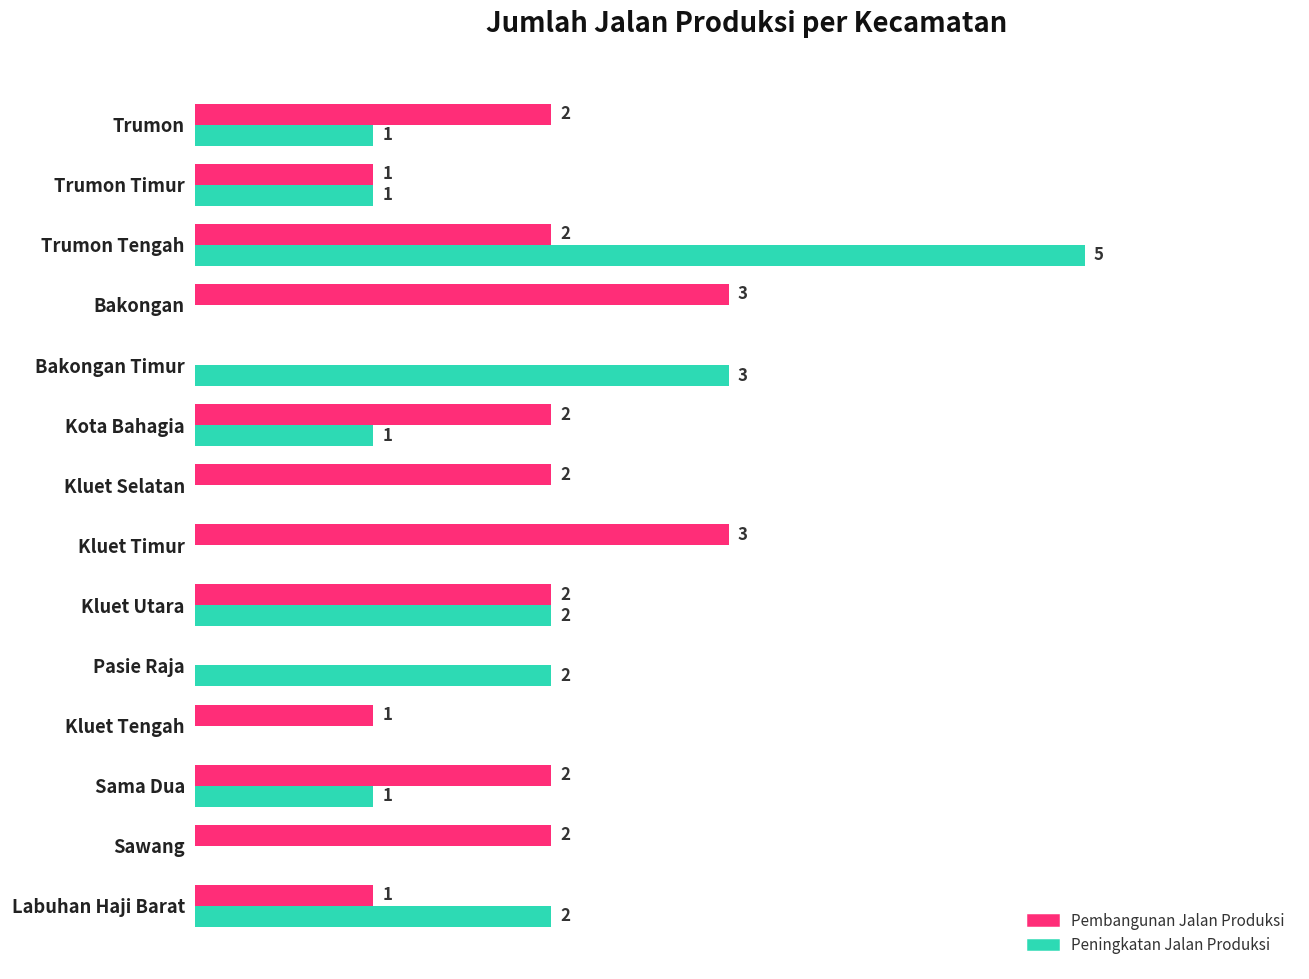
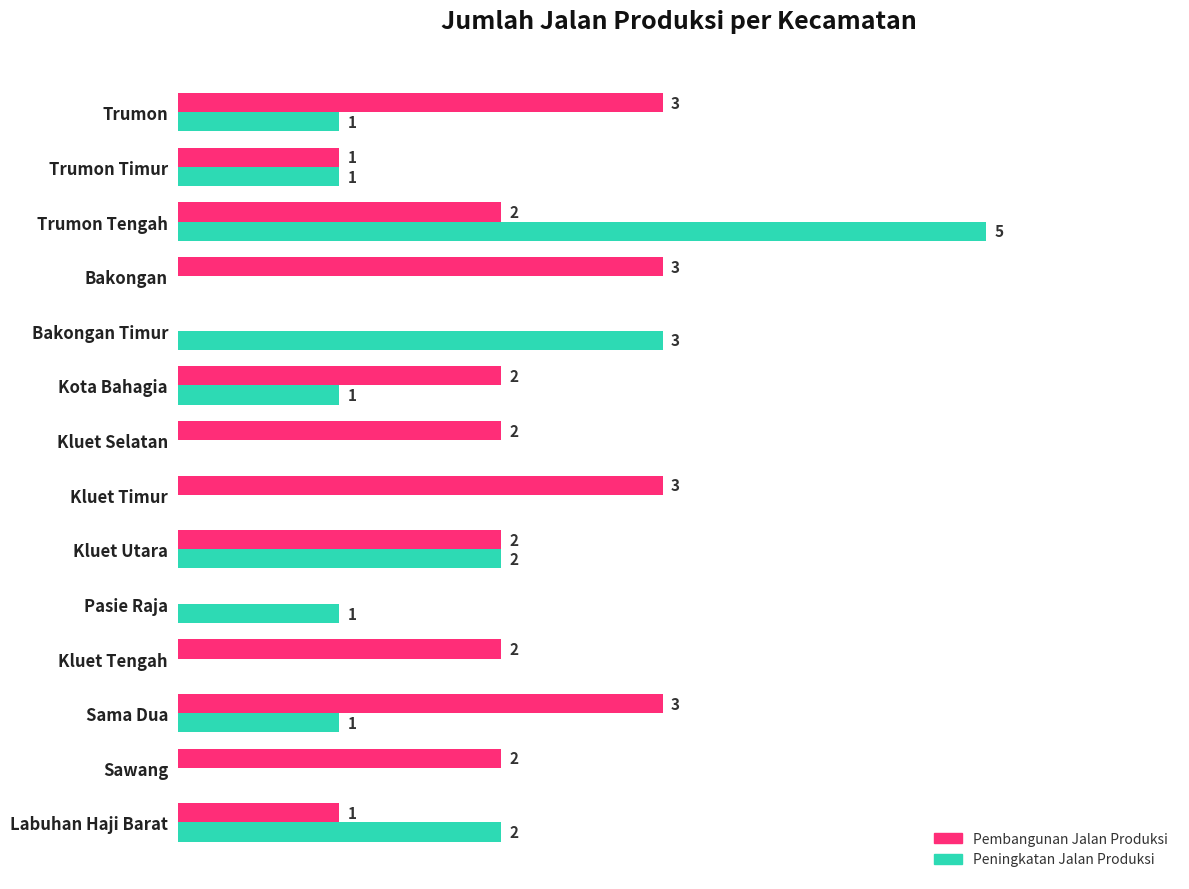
Pembangunan Jalan Produksi, Trumon: 2 -> 3
Peningkatan Jalan Produksi, Pasie Raja: 2 -> 1
Pembangunan Jalan Produksi, Kluet Tengah: 1 -> 2
Pembangunan Jalan Produksi, Sama Dua: 2 -> 3
